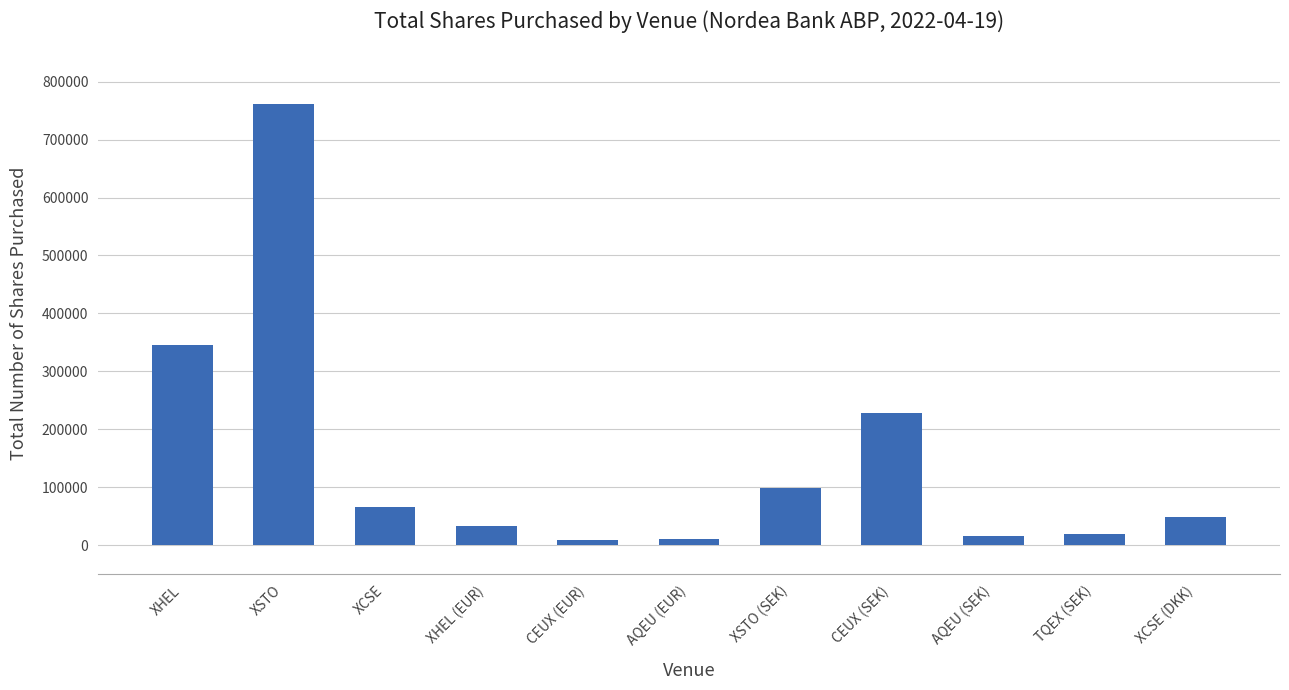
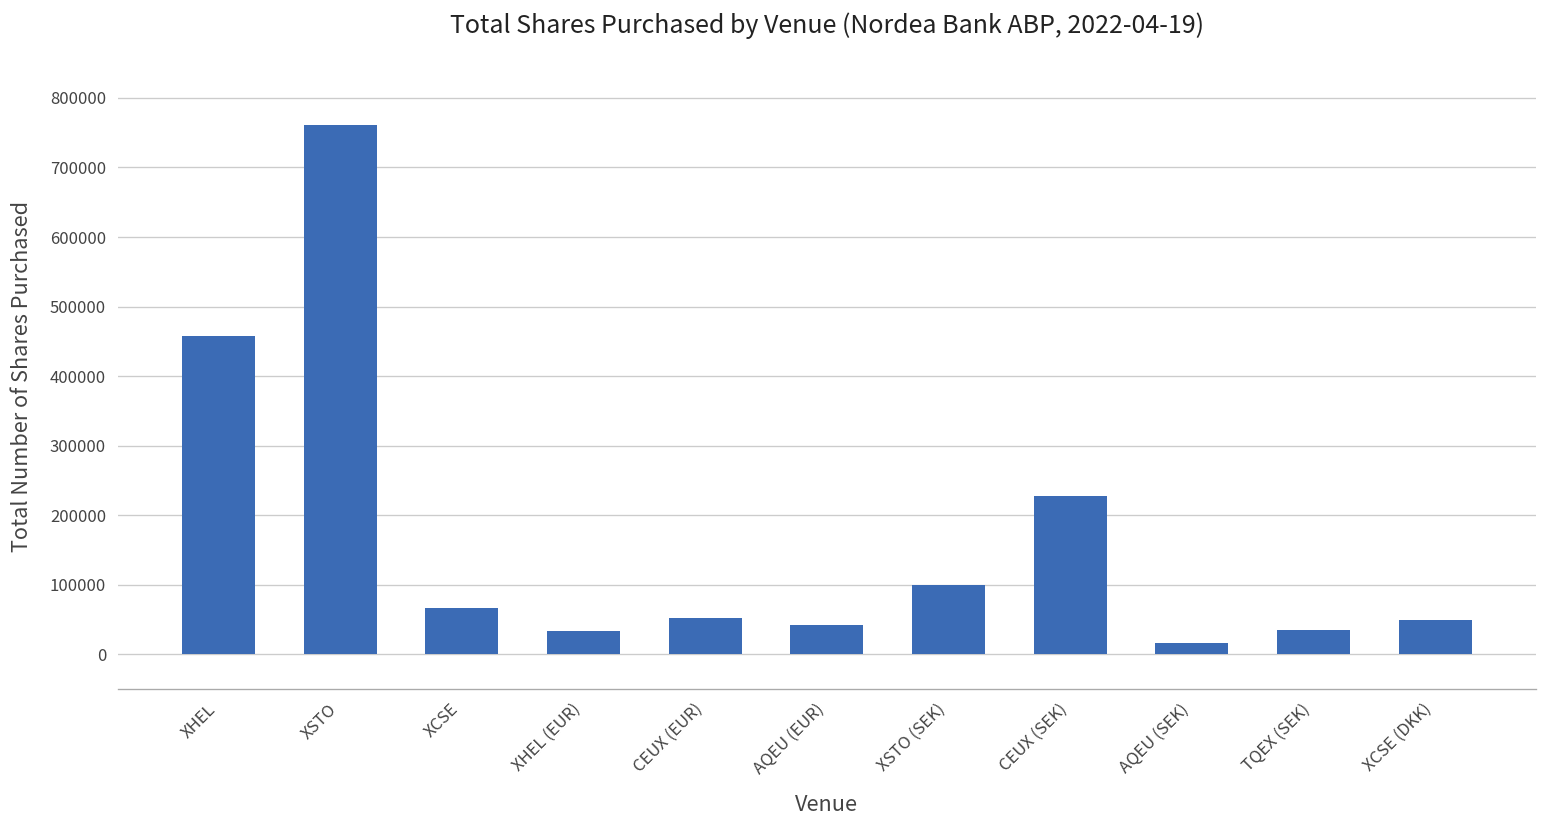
XHEL: 350000 -> 460000
CEUX (EUR): 10000 -> 50000
AQEU (EUR): 10000 -> 40000
TQEX (SEK): 20000 -> 40000
